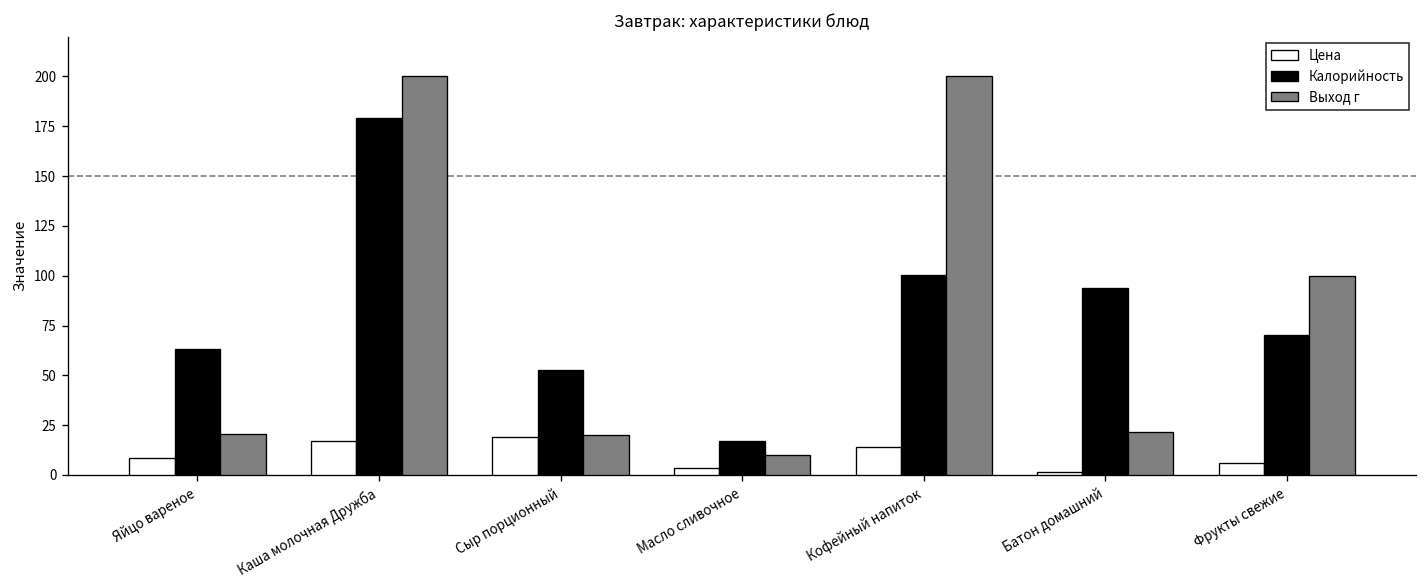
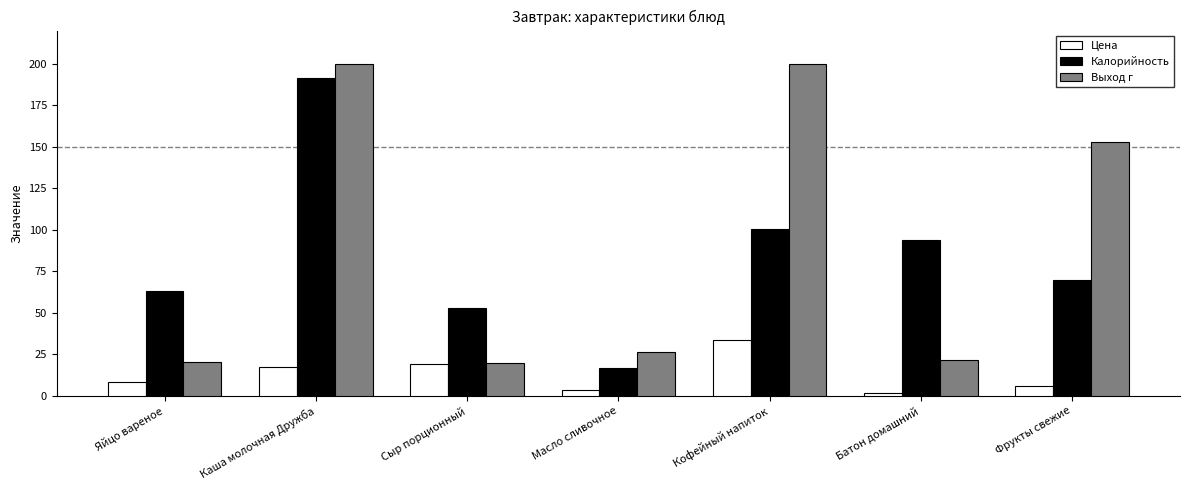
Калорийность, Каша молочная Дружба: 179 -> 191
Выход г, Масло сливочное: 10 -> 27
Цена, Кофейный напиток: 14 -> 34
Выход г, Фрукты свежие: 100 -> 153
